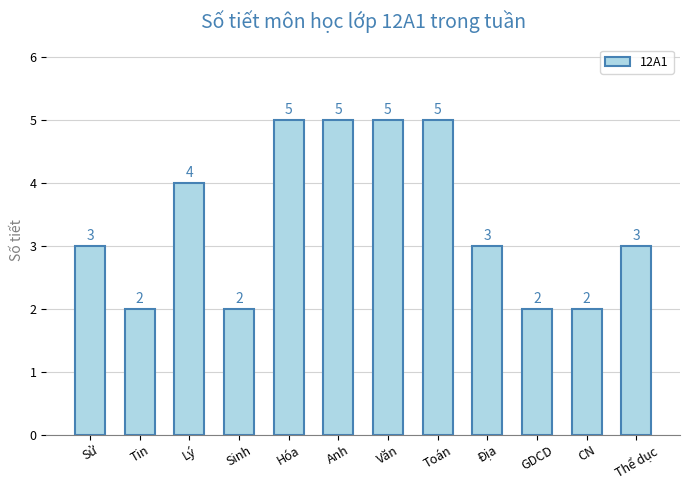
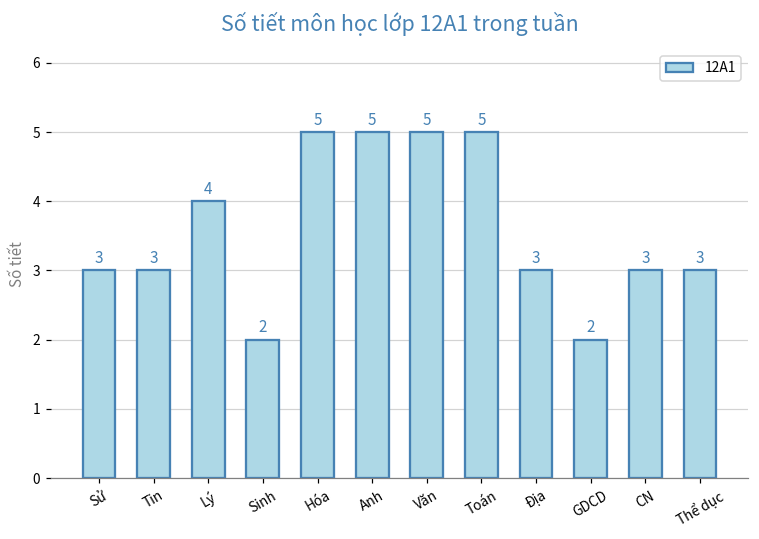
Tin: 2 -> 3
CN: 2 -> 3
